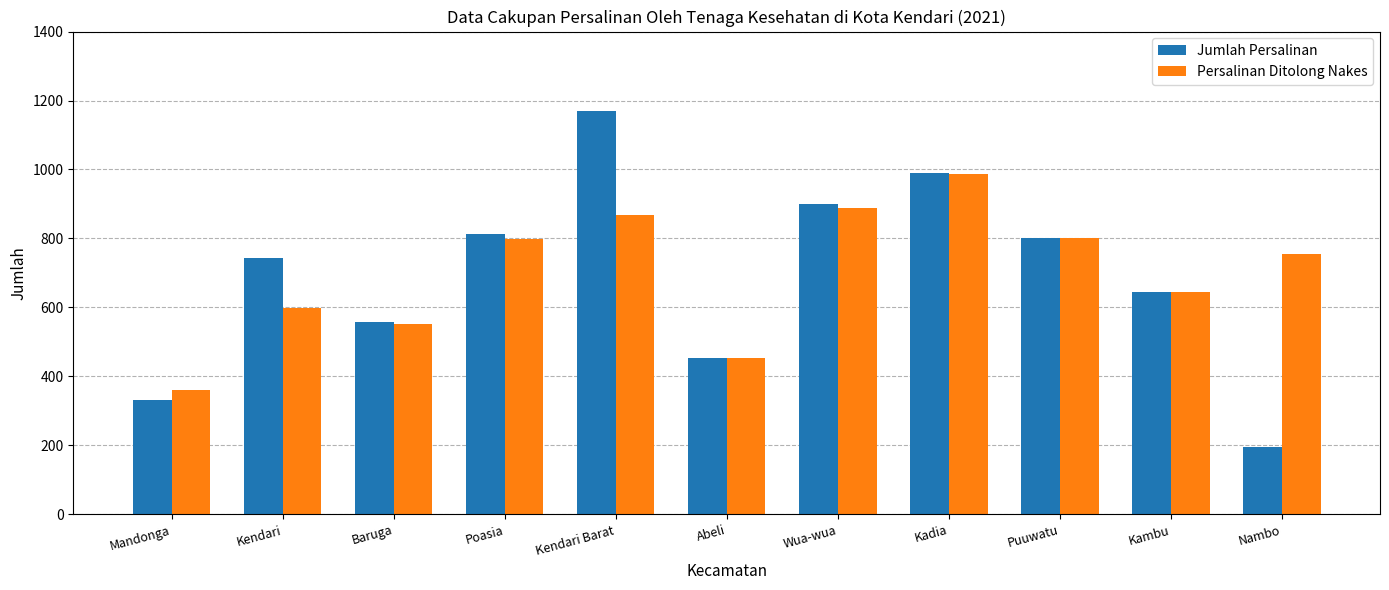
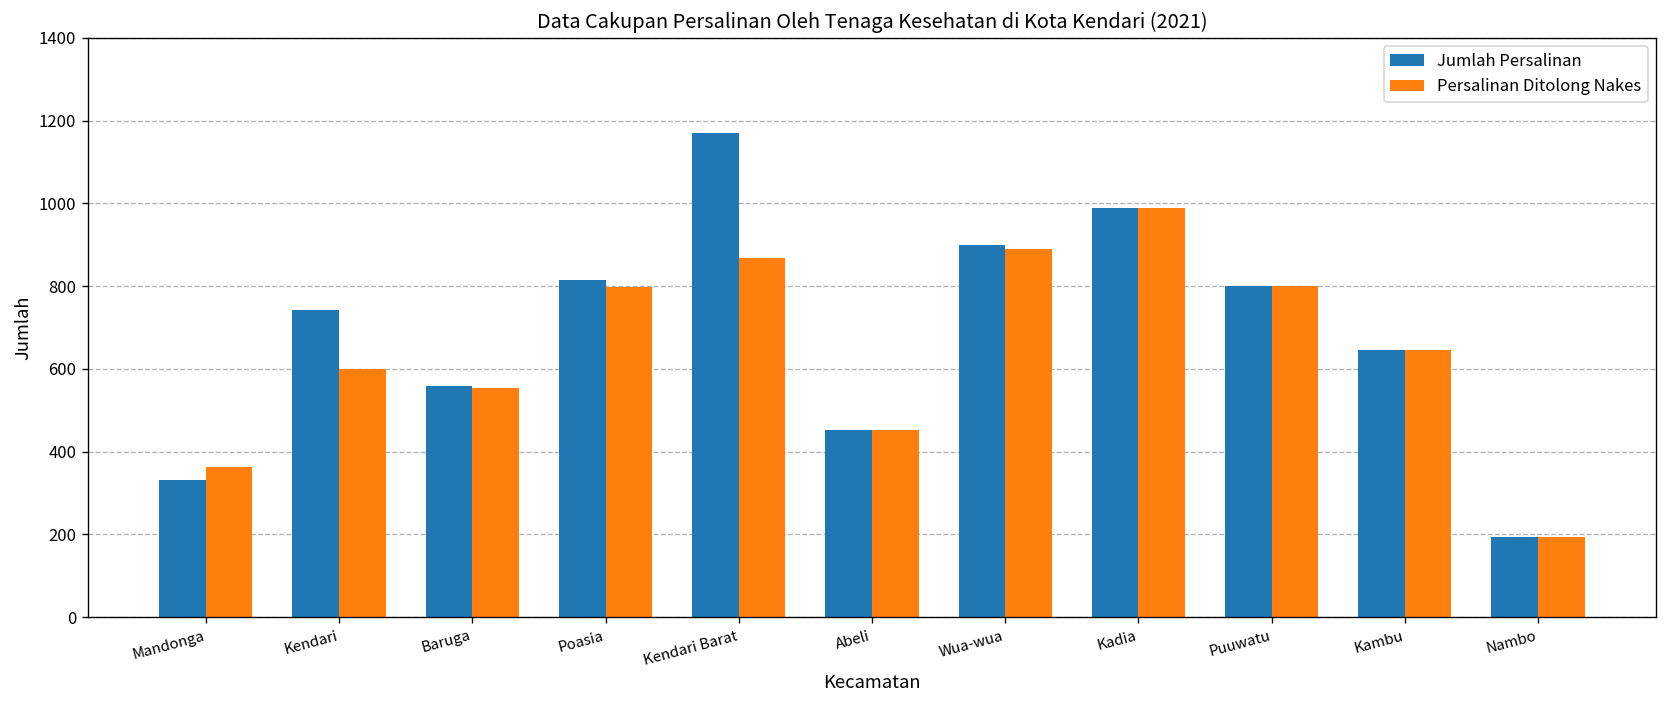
Persalinan Ditolong Nakes, Nambo: 750 -> 190
